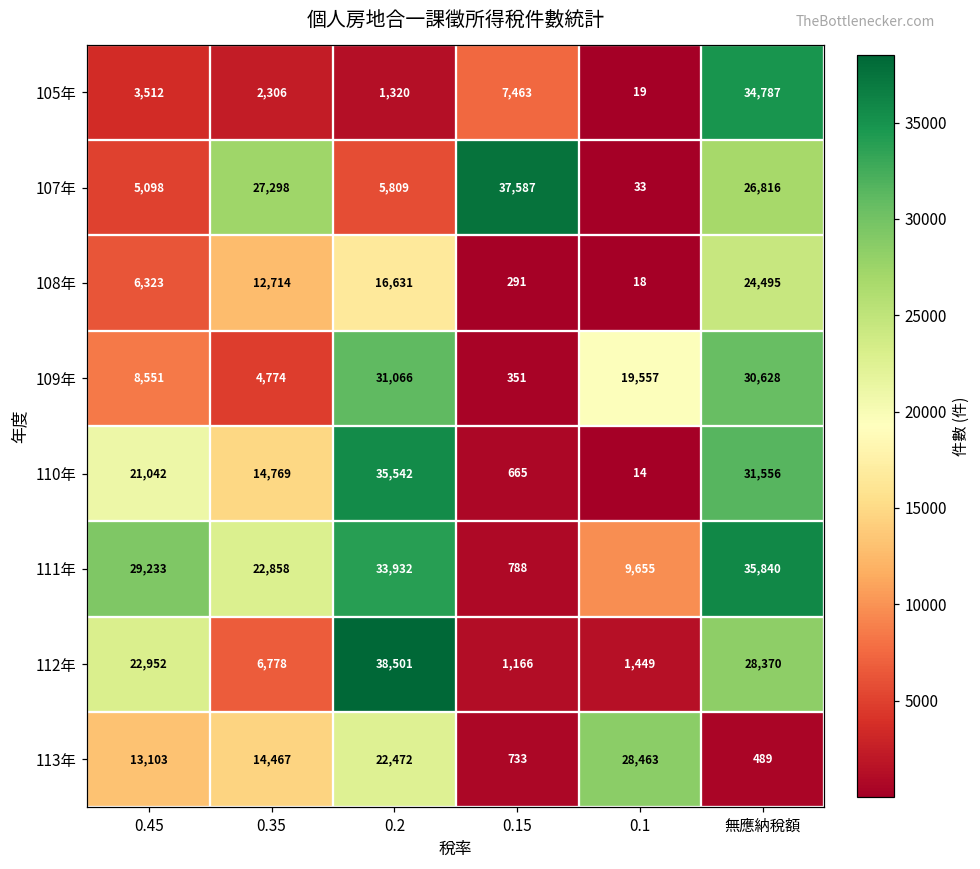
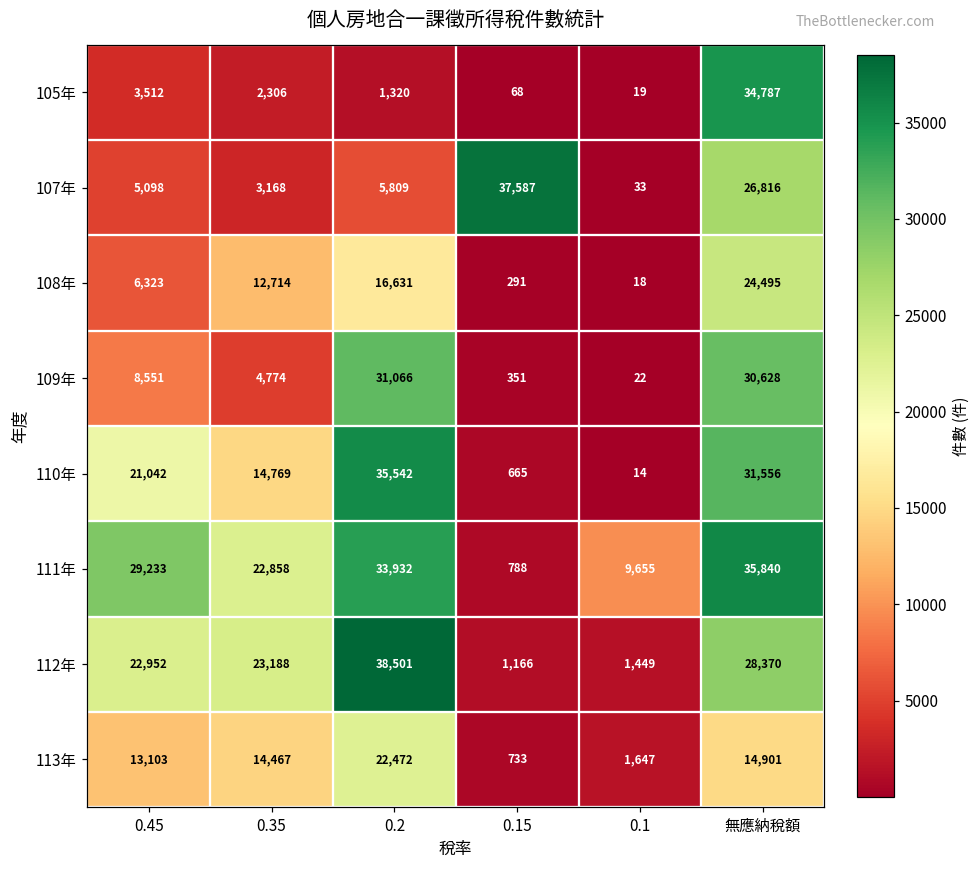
105年, 0.15: 7,463 -> 68
107年, 0.35: 27,298 -> 3,168
109年, 0.1: 19,557 -> 22
112年, 0.35: 6,778 -> 23,188
113年, 0.1: 28,463 -> 1,647
113年, 無應納稅額: 489 -> 14,901
